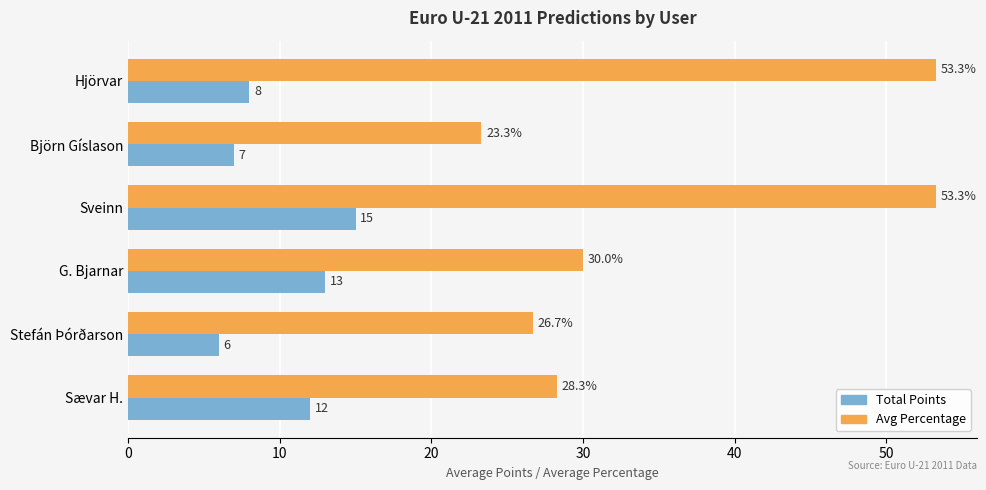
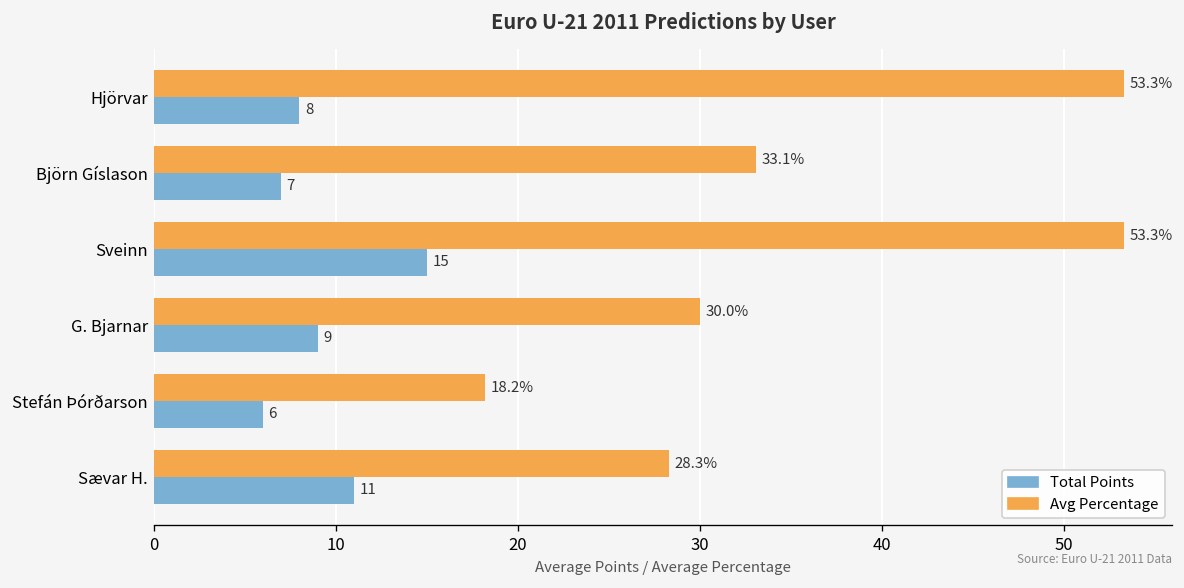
Avg Percentage, Björn Gíslason: 23.3% -> 33.1%
Total Points, G. Bjarnar: 13 -> 9
Avg Percentage, Stefán Þórðarson: 26.7% -> 18.2%
Total Points, Sævar H.: 12 -> 11
